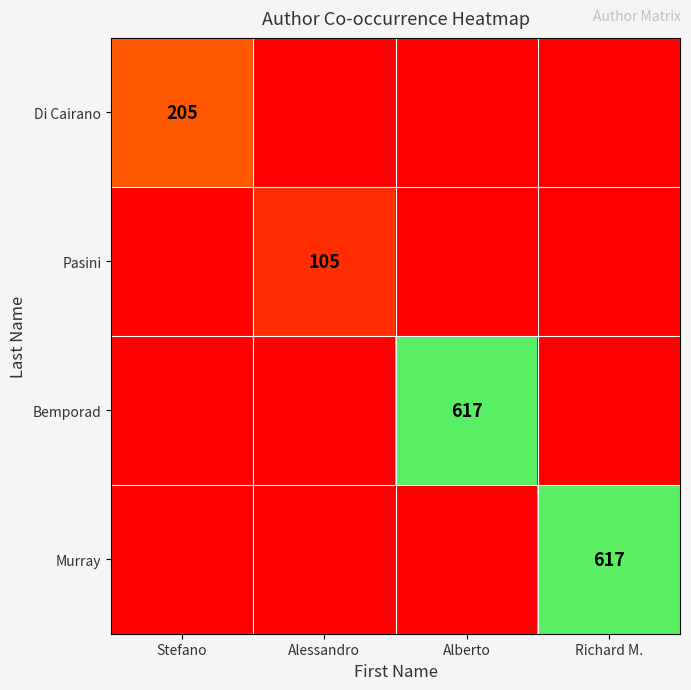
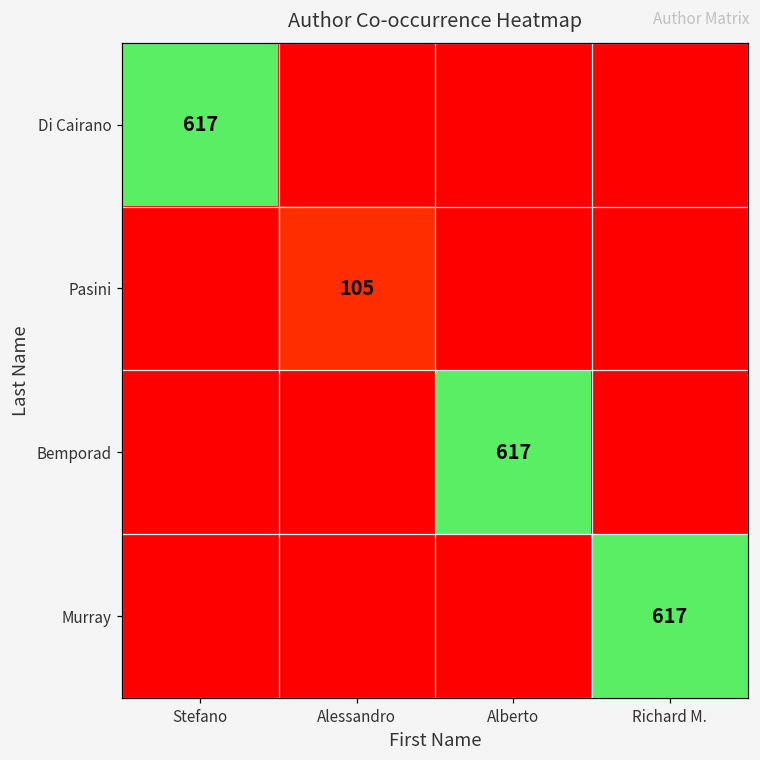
Di Cairano, Stefano: 205 -> 617
